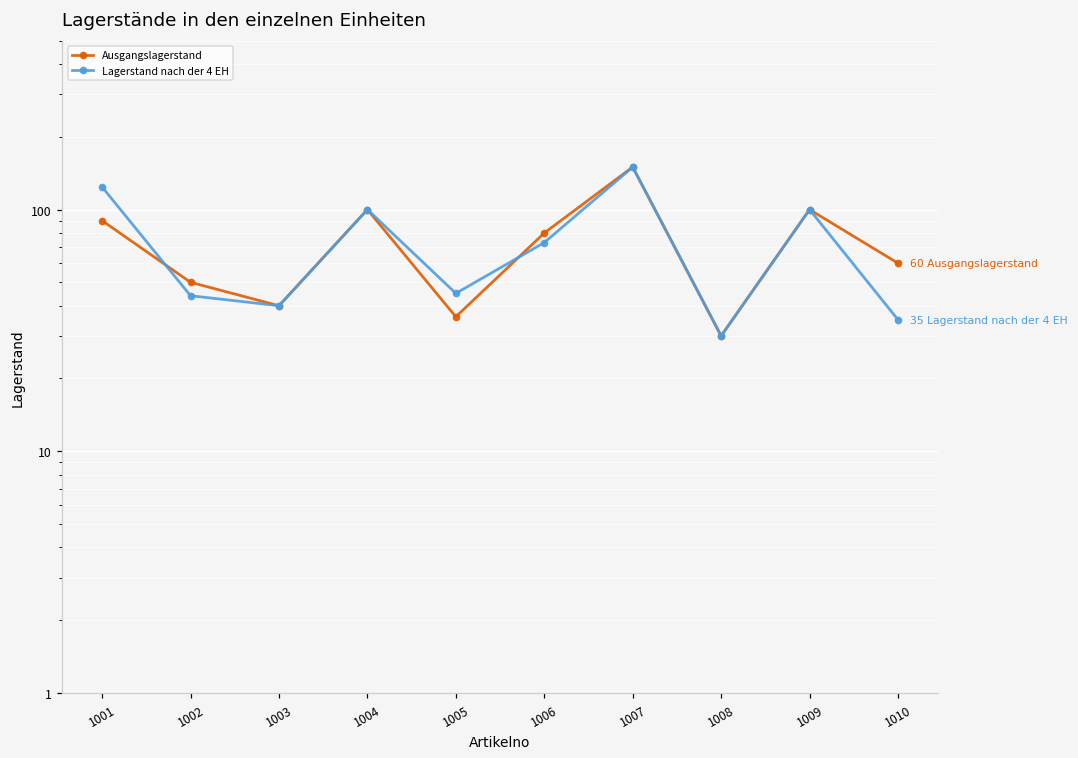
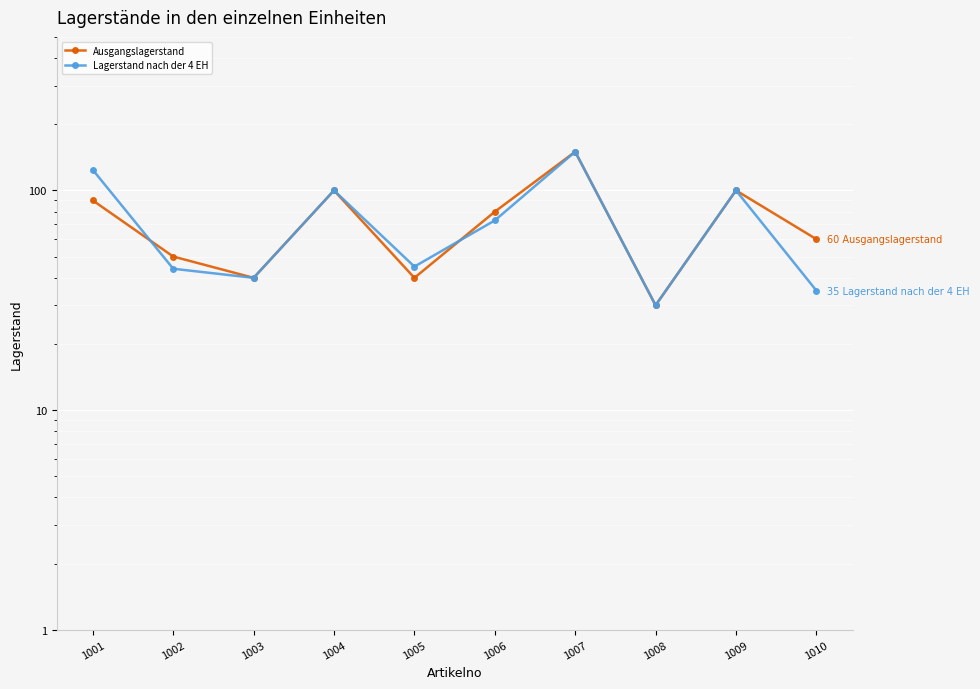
Ausgangslagerstand, 1005: 36 -> 40
